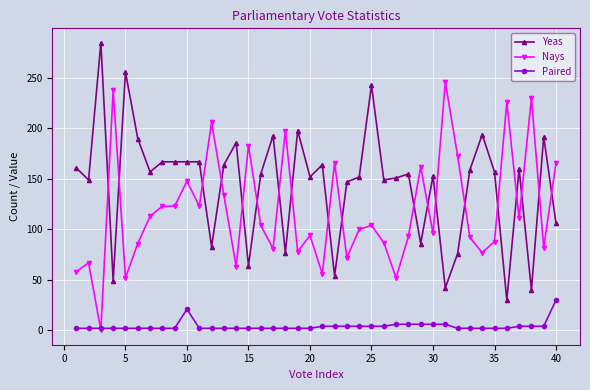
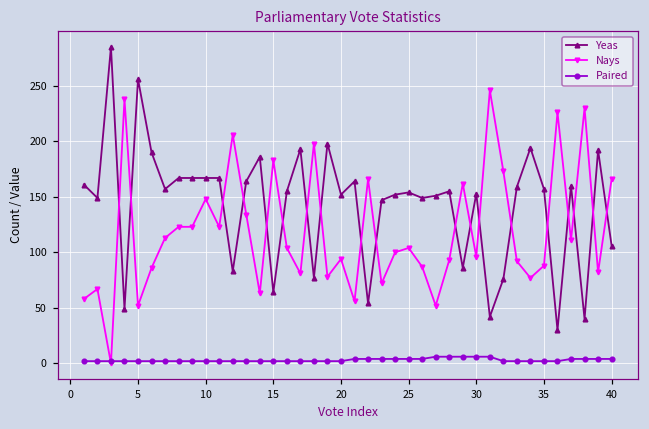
Paired, 10: 21 -> 2
Yeas, 25: 243 -> 154
Paired, 40: 30 -> 4
